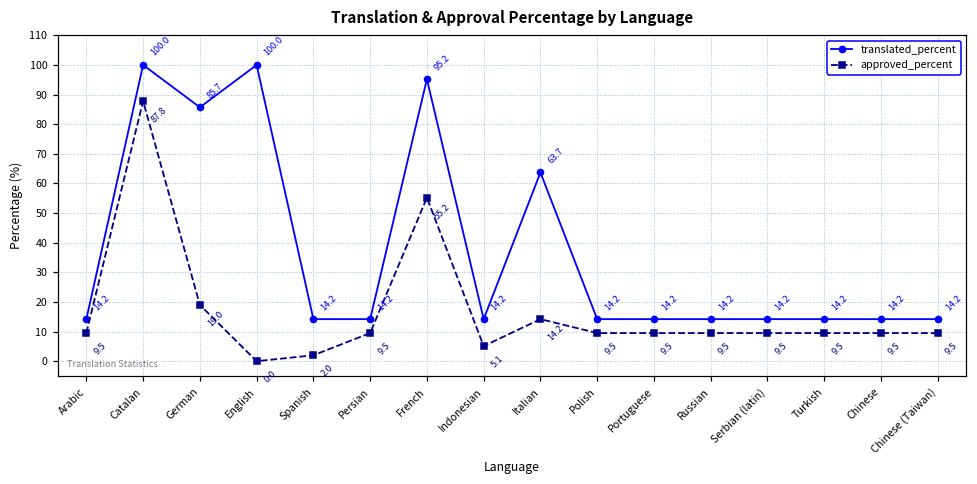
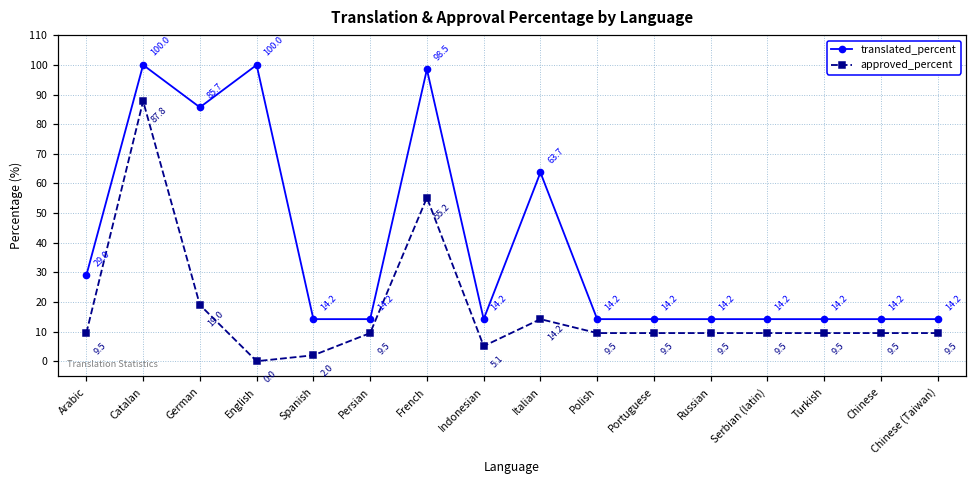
translated_percent, Arabic: 14.2 -> 29.0
translated_percent, French: 95.2 -> 98.5
